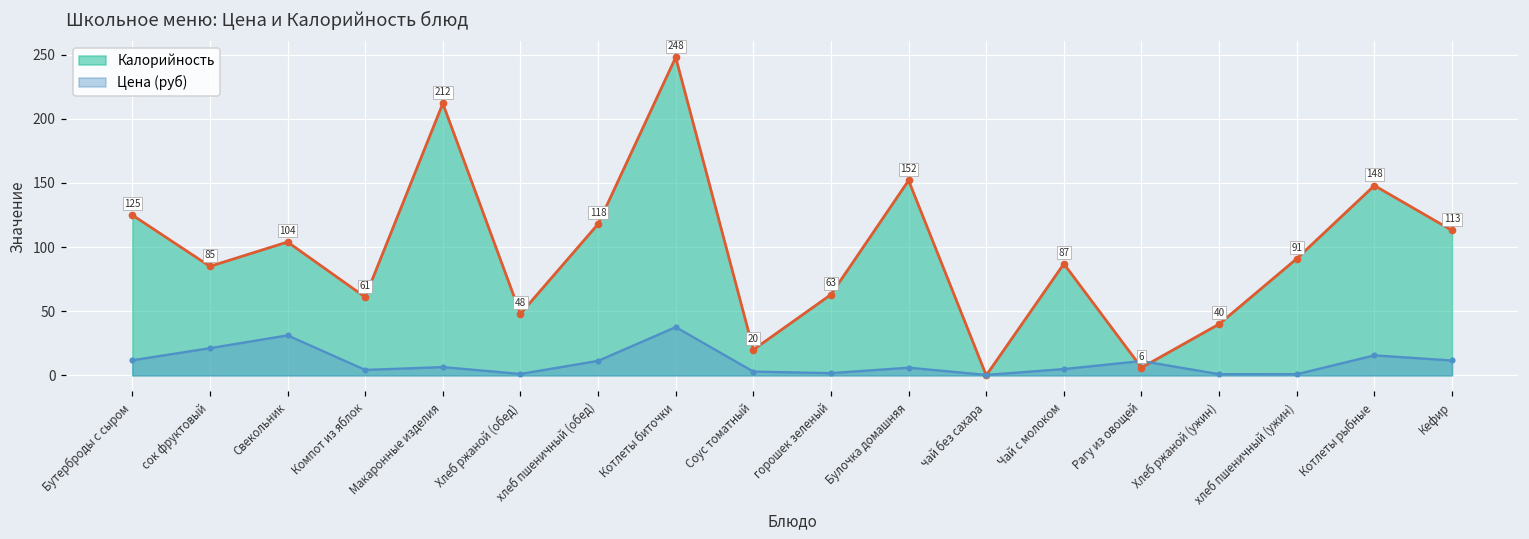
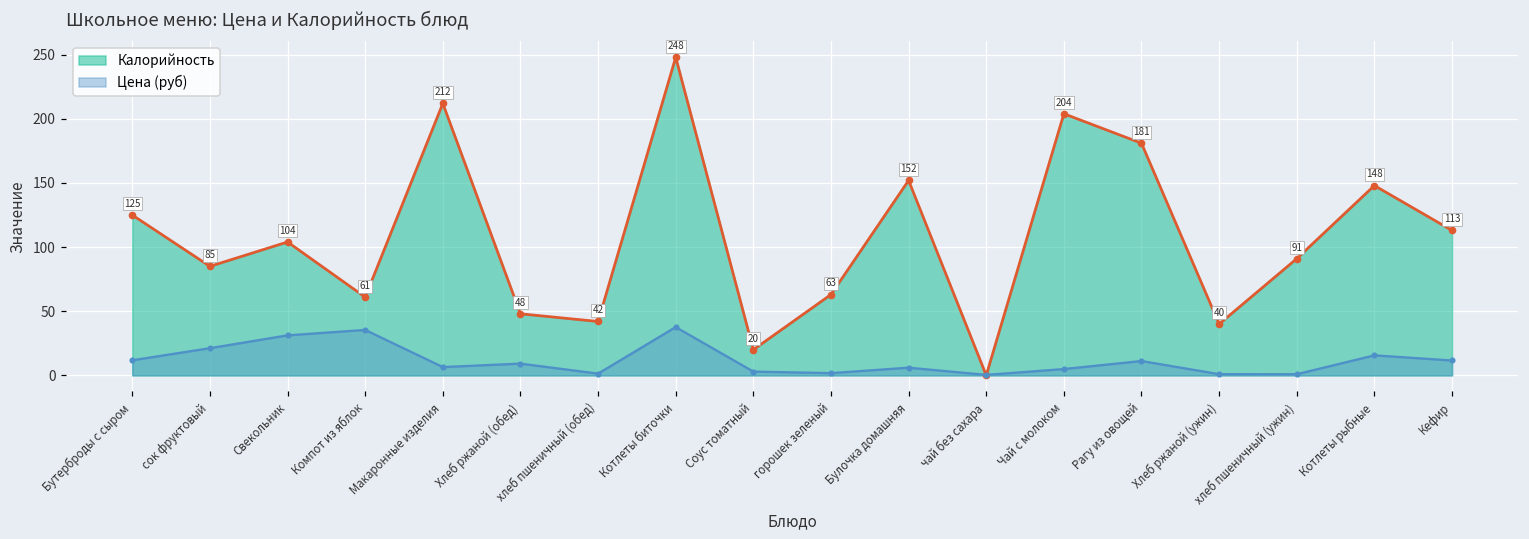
Цена (руб), Компот из яблок: 4 -> 35
Цена (руб), Хлеб ржаной (обед): 1 -> 9
Калорийность, хлеб пшеничный (обед): 118 -> 42
Цена (руб), хлеб пшеничный (обед): 11 -> 1
Калорийность, Чай с молоком: 87 -> 204
Калорийность, Рагу из овощей: 6 -> 181
